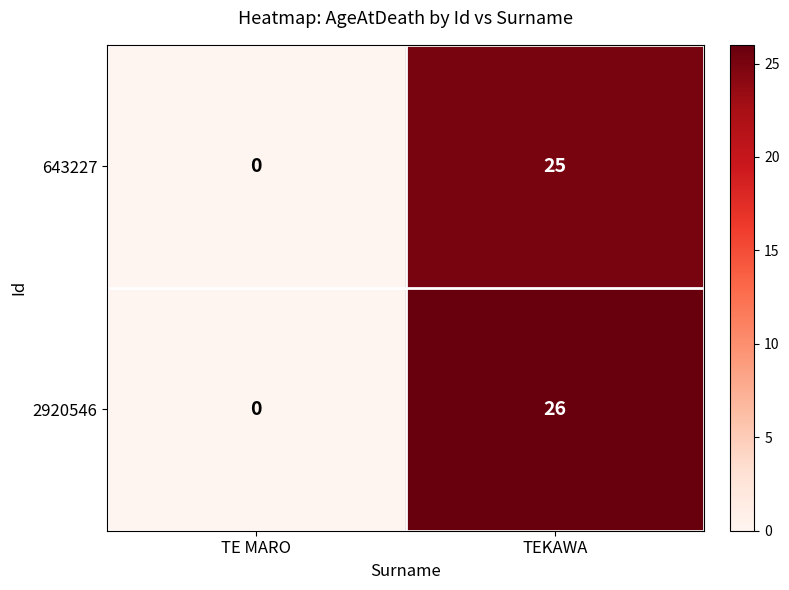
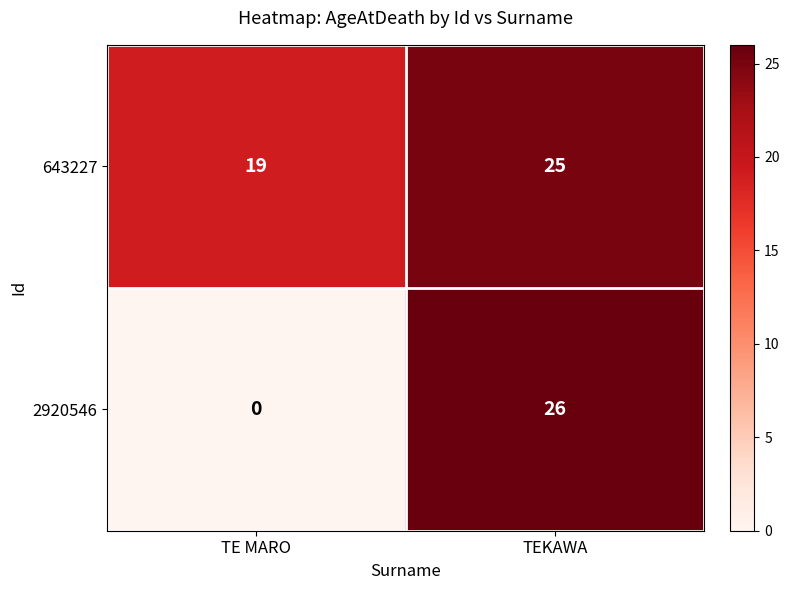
643227, TE MARO: 0 -> 19
